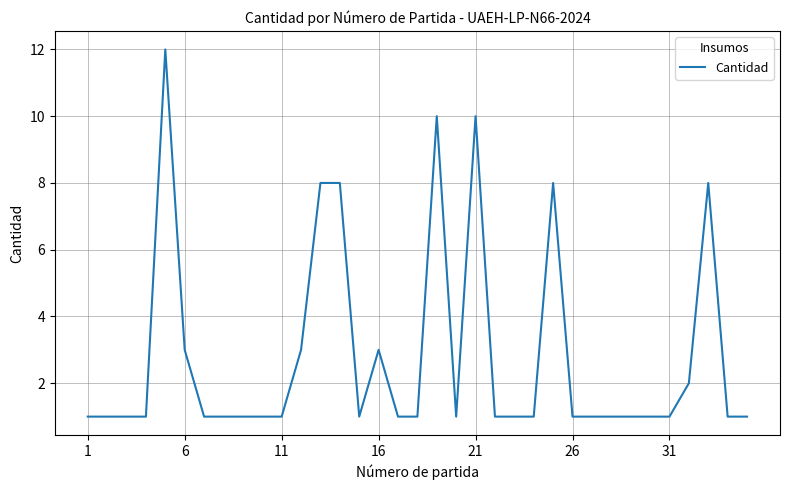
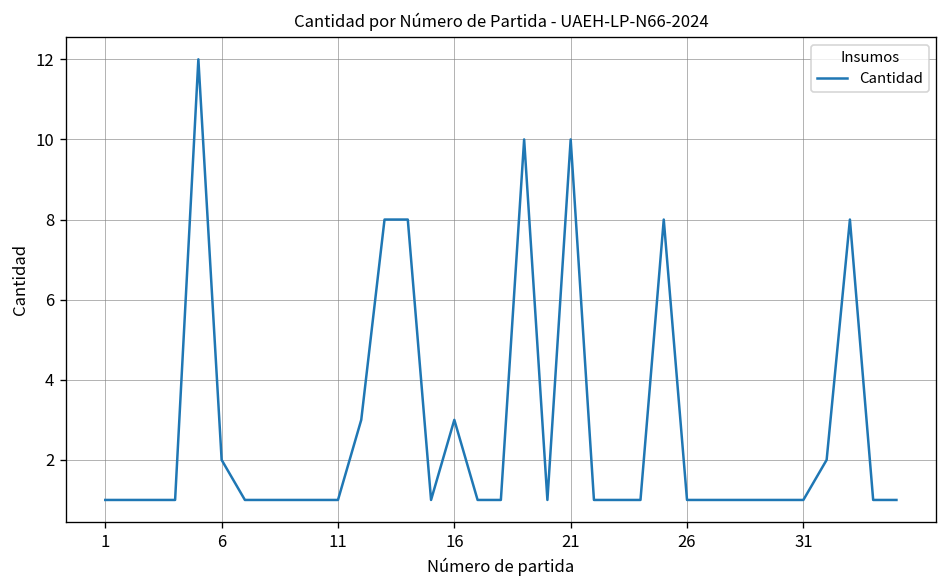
6: 3 -> 2
